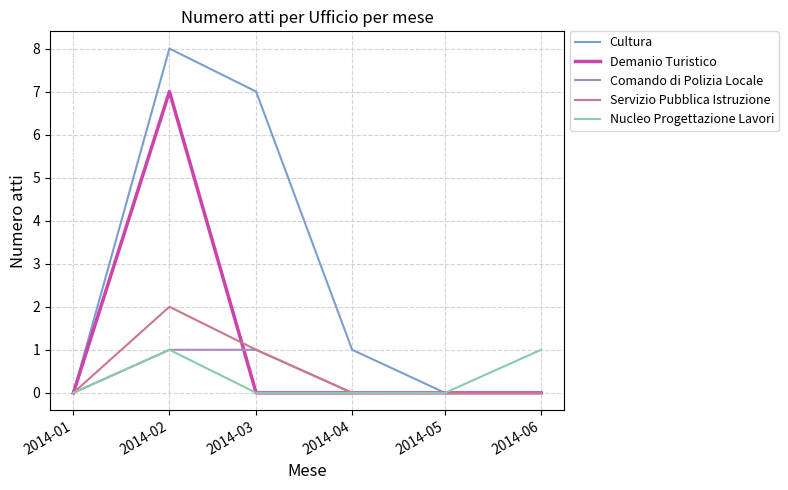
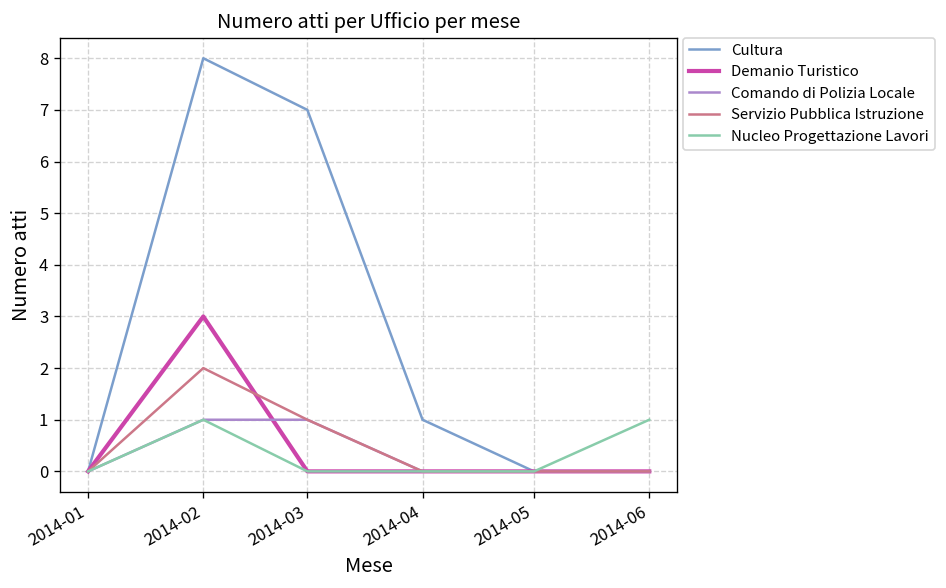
Demanio Turistico, 2014-02: 7 -> 3
